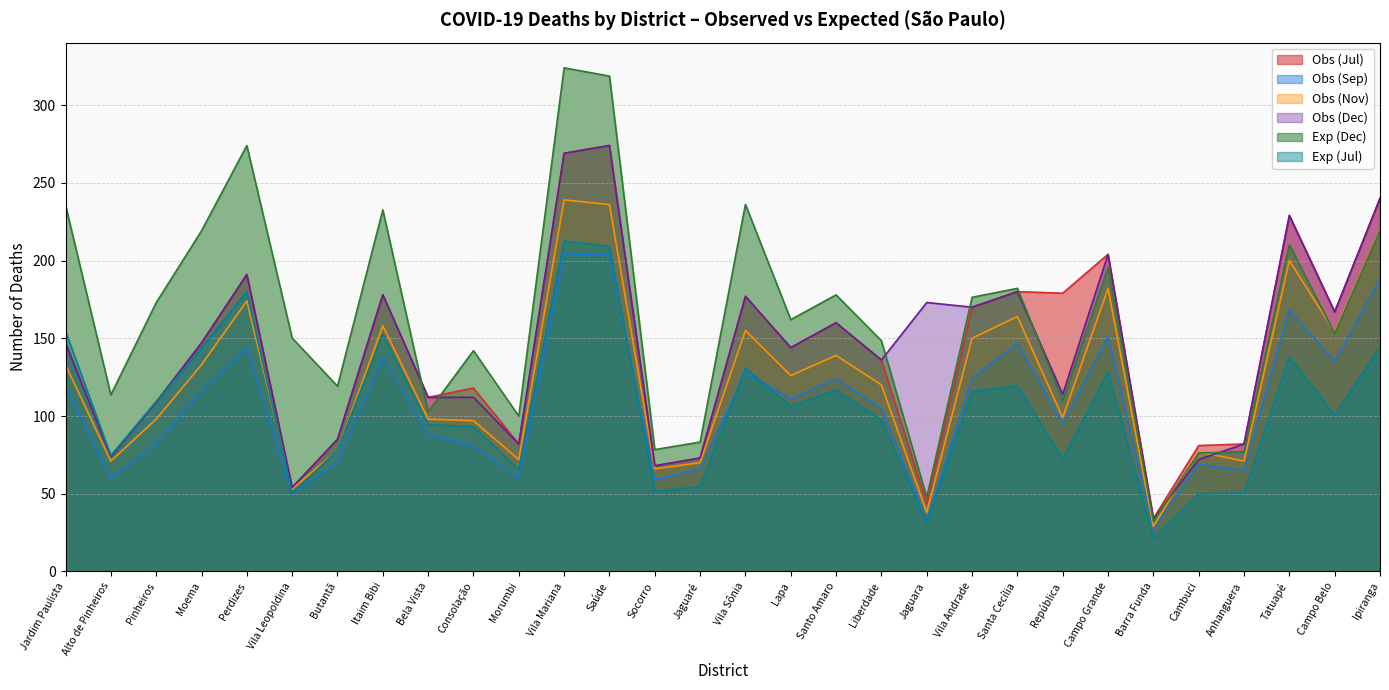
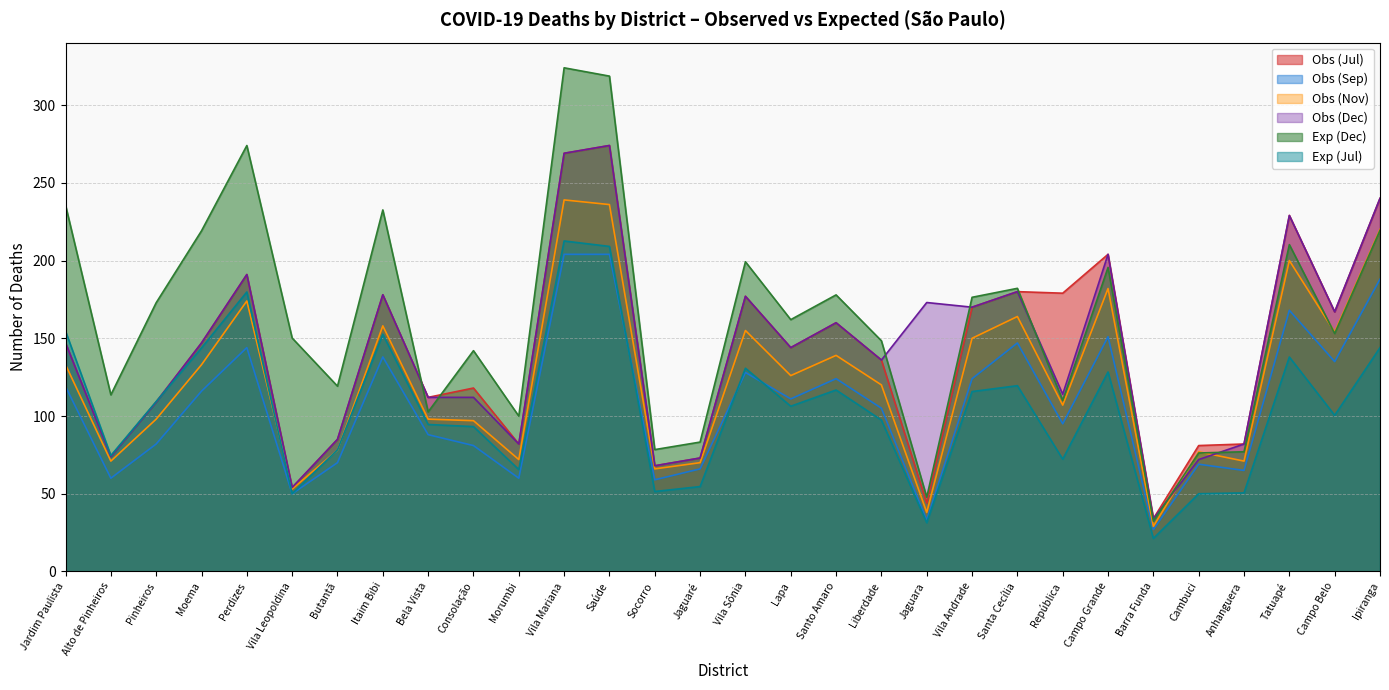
Exp (Dec), Vila Sônia: 236 -> 199
Obs (Nov), República: 99 -> 107
